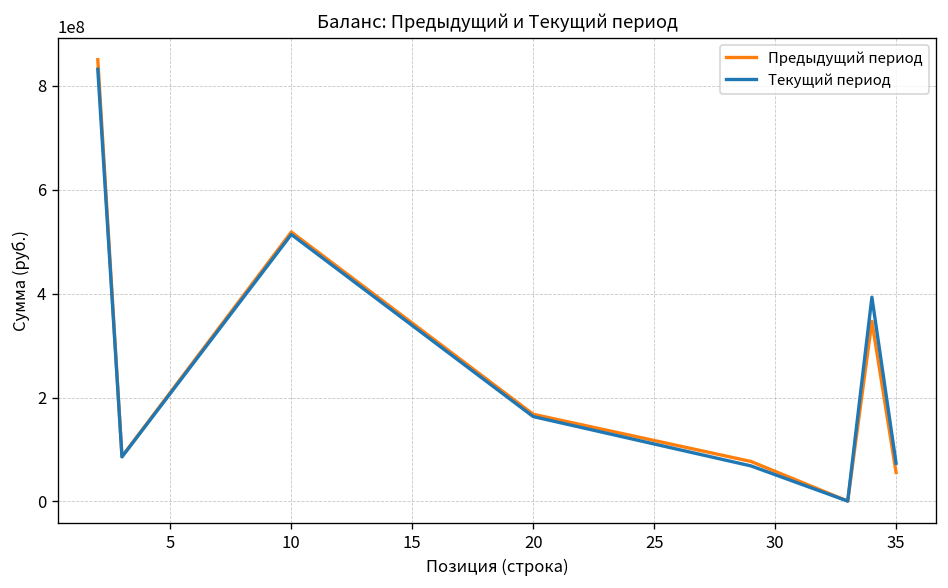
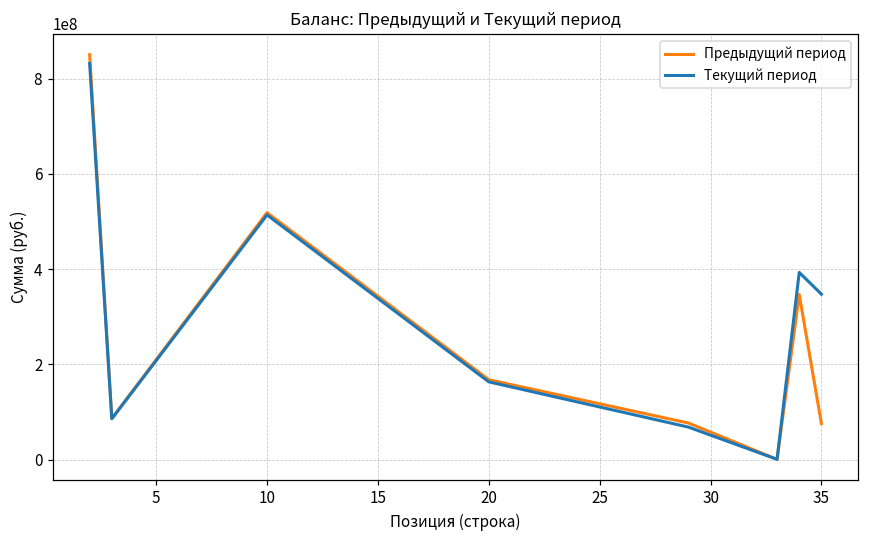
Предыдущий период, 35: 60000000 -> 80000000
Текущий период, 35: 70000000 -> 350000000
